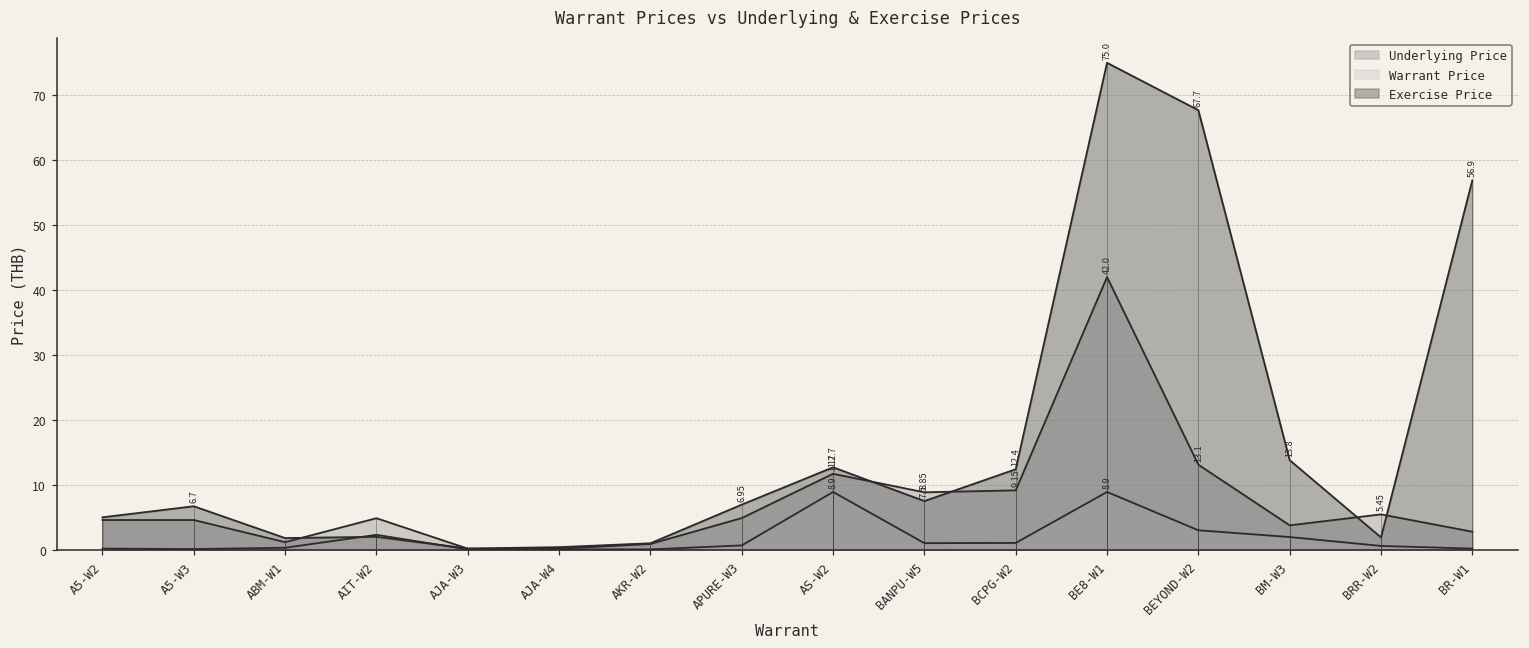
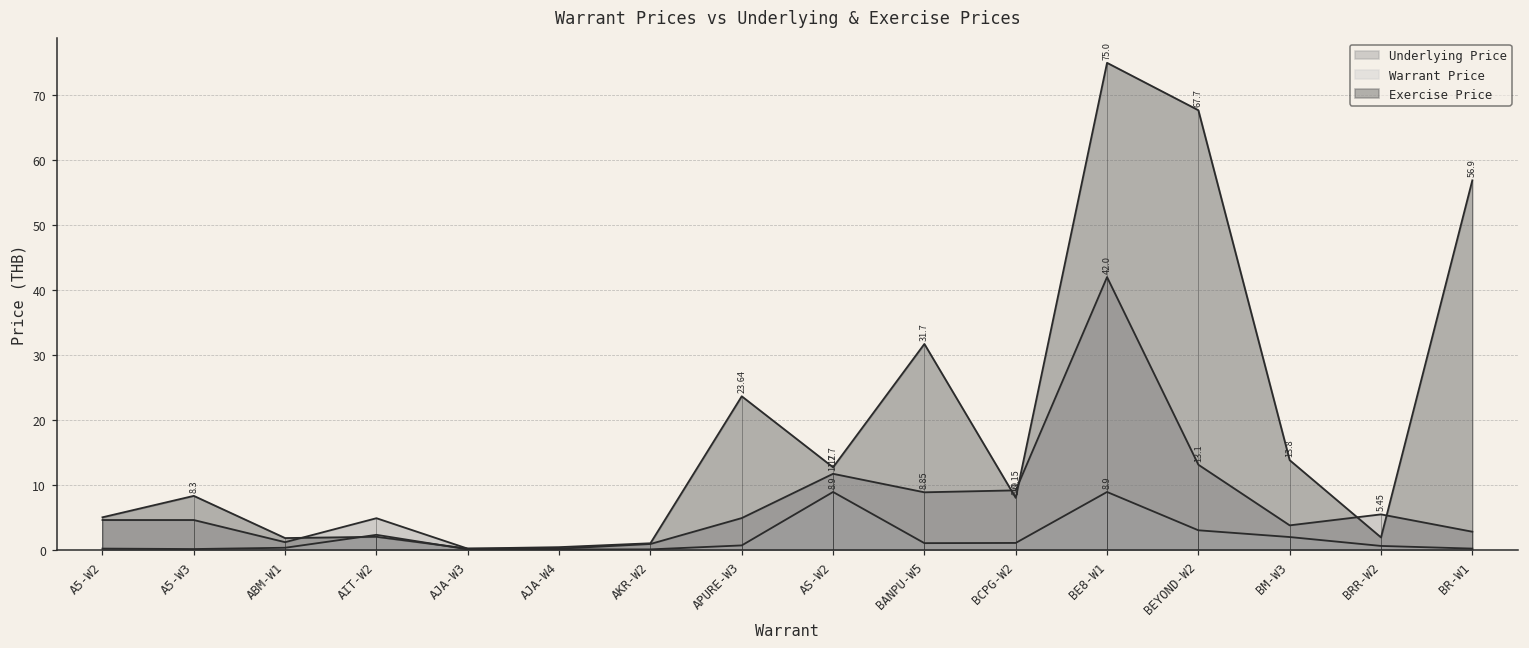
Exercise Price, A5-W3: 6.7 -> 8.3
Exercise Price, APURE-W3: 6.95 -> 23.64
Exercise Price, BANPU-W5: 7.5 -> 31.7
Exercise Price, BCPG-W2: 12.4 -> 8.0
